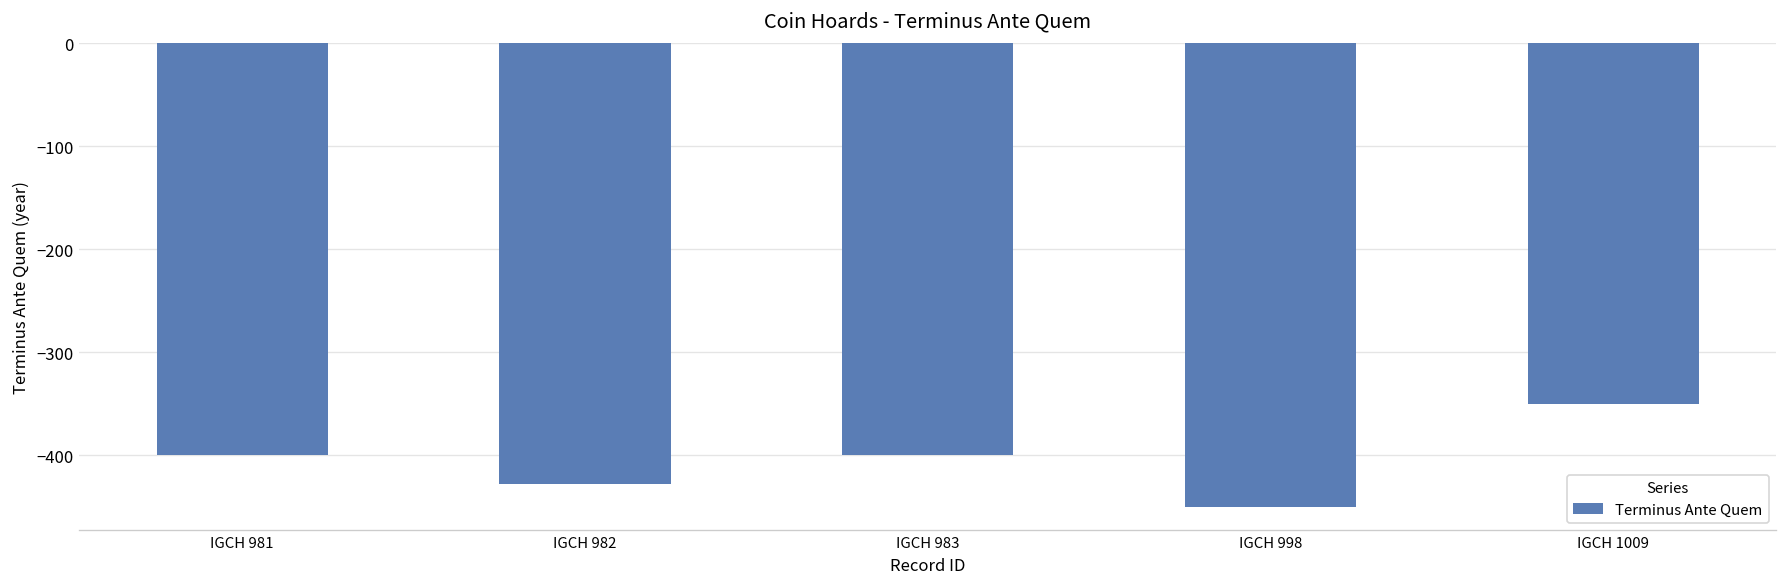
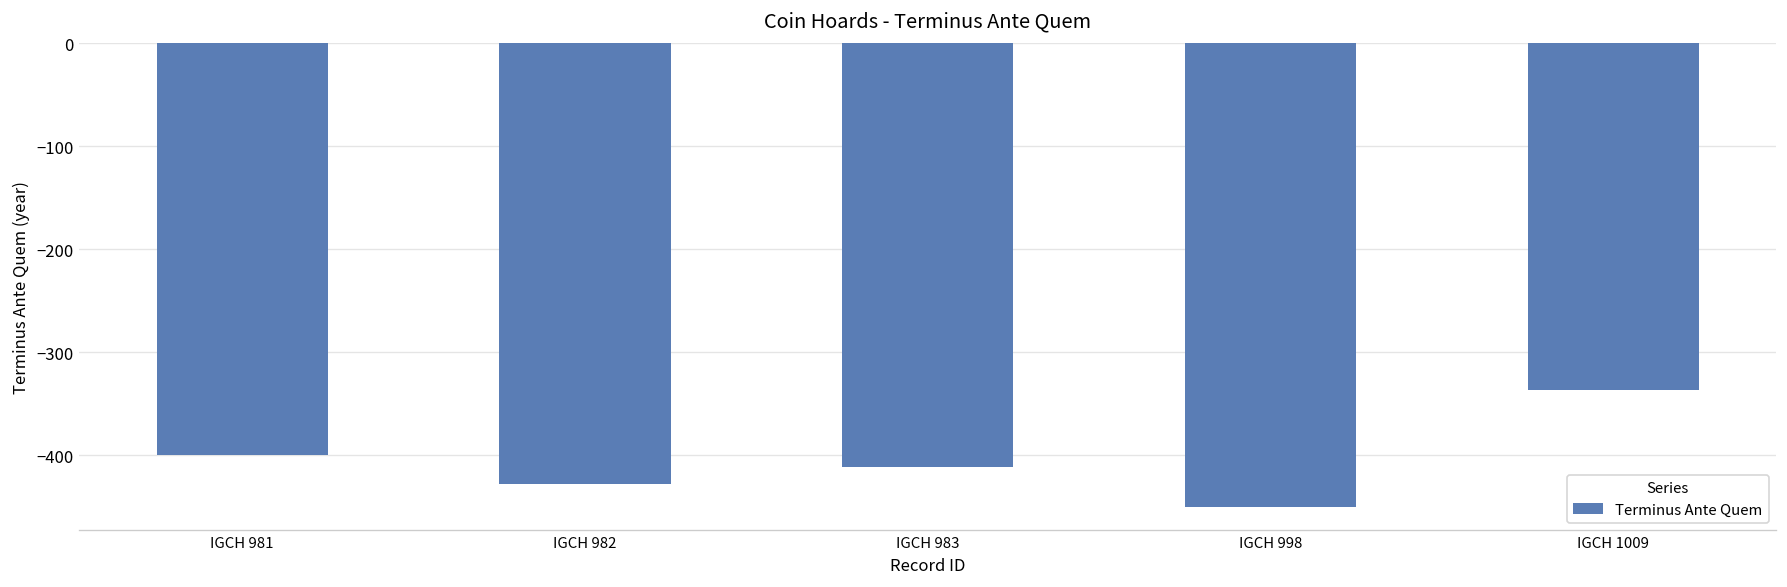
IGCH 983: -400 -> -410
IGCH 1009: -350 -> -340
